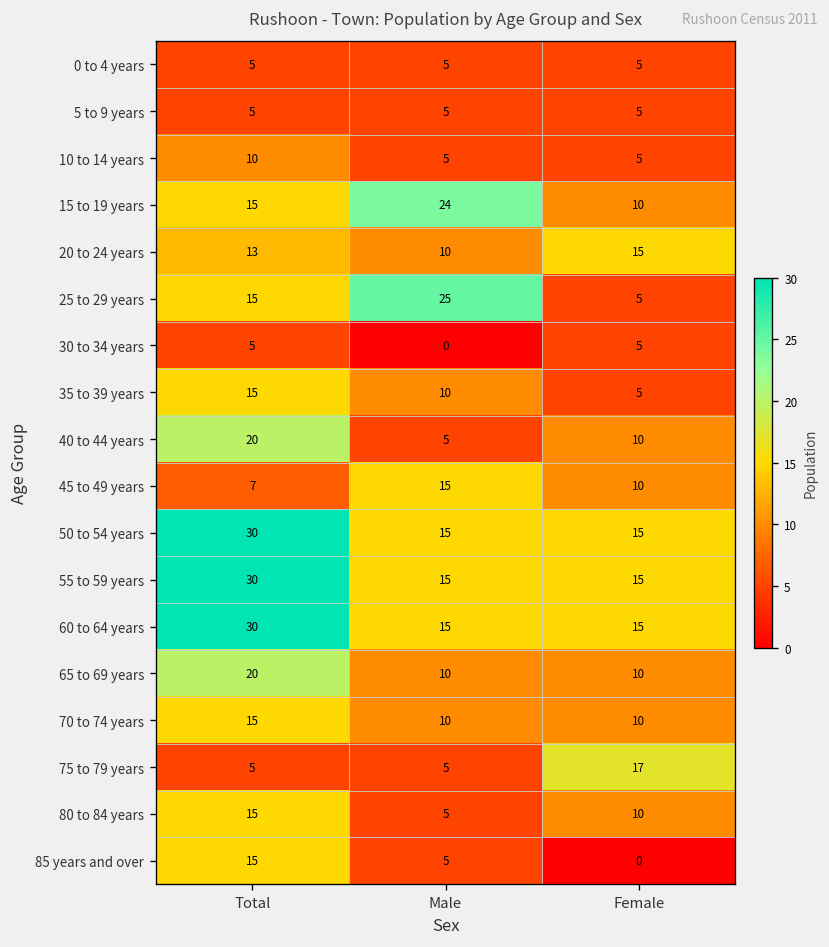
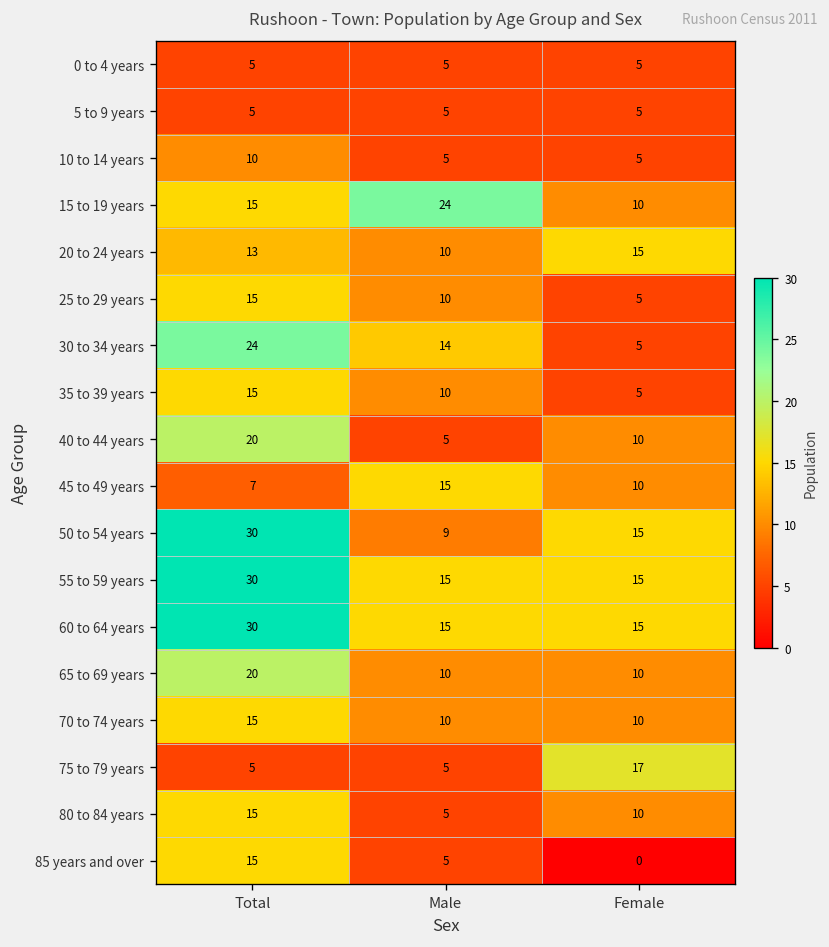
25 to 29 years, Male: 25 -> 10
30 to 34 years, Total: 5 -> 24
30 to 34 years, Male: 0 -> 14
50 to 54 years, Male: 15 -> 9
